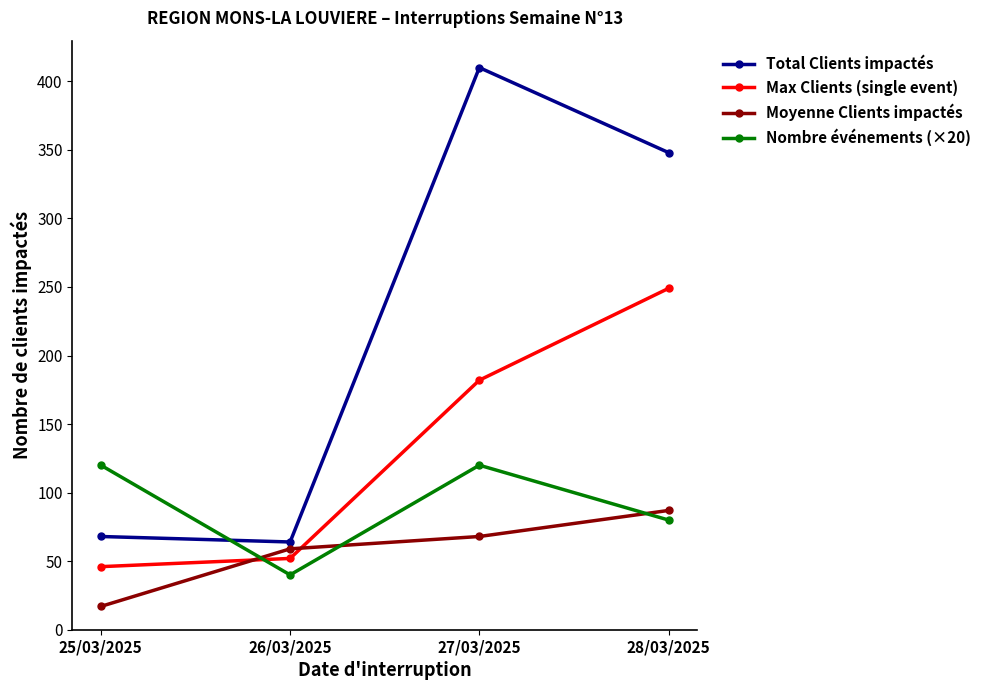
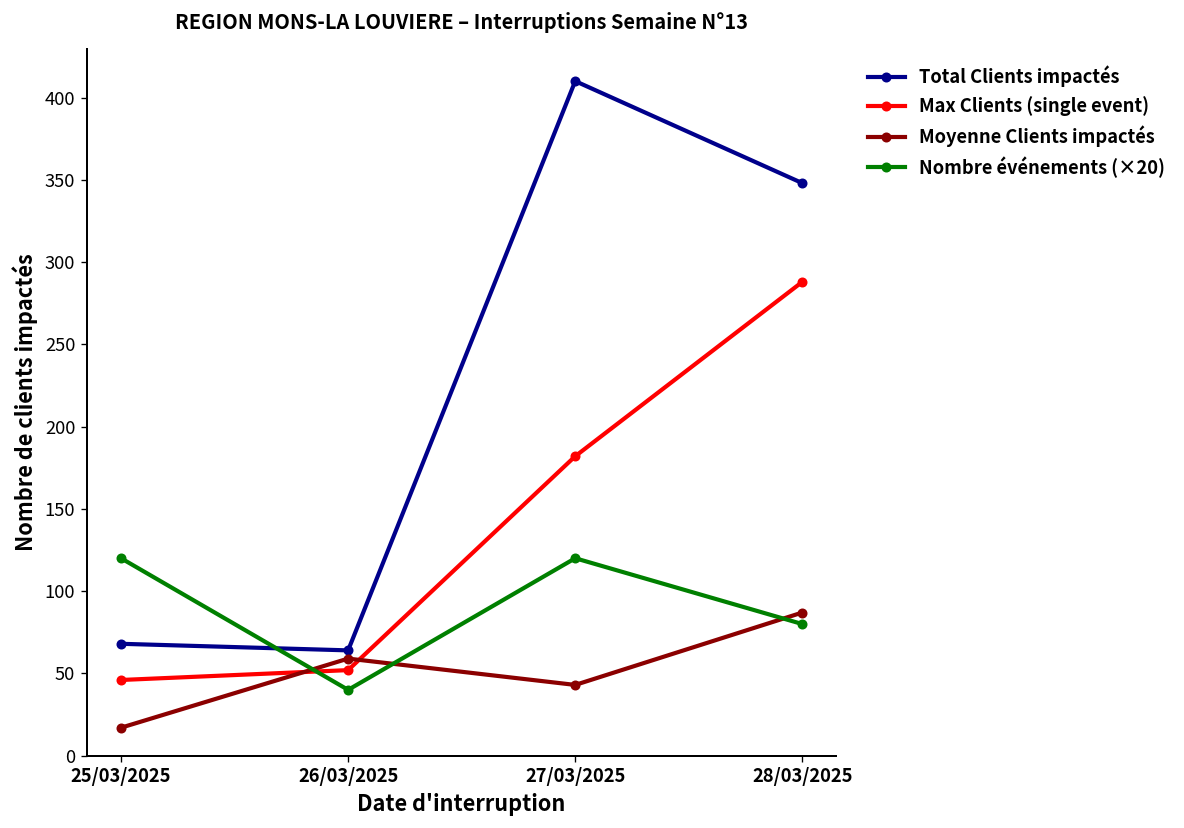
Moyenne Clients impactés, 27/03/2025: 68 -> 43
Max Clients (single event), 28/03/2025: 249 -> 288
